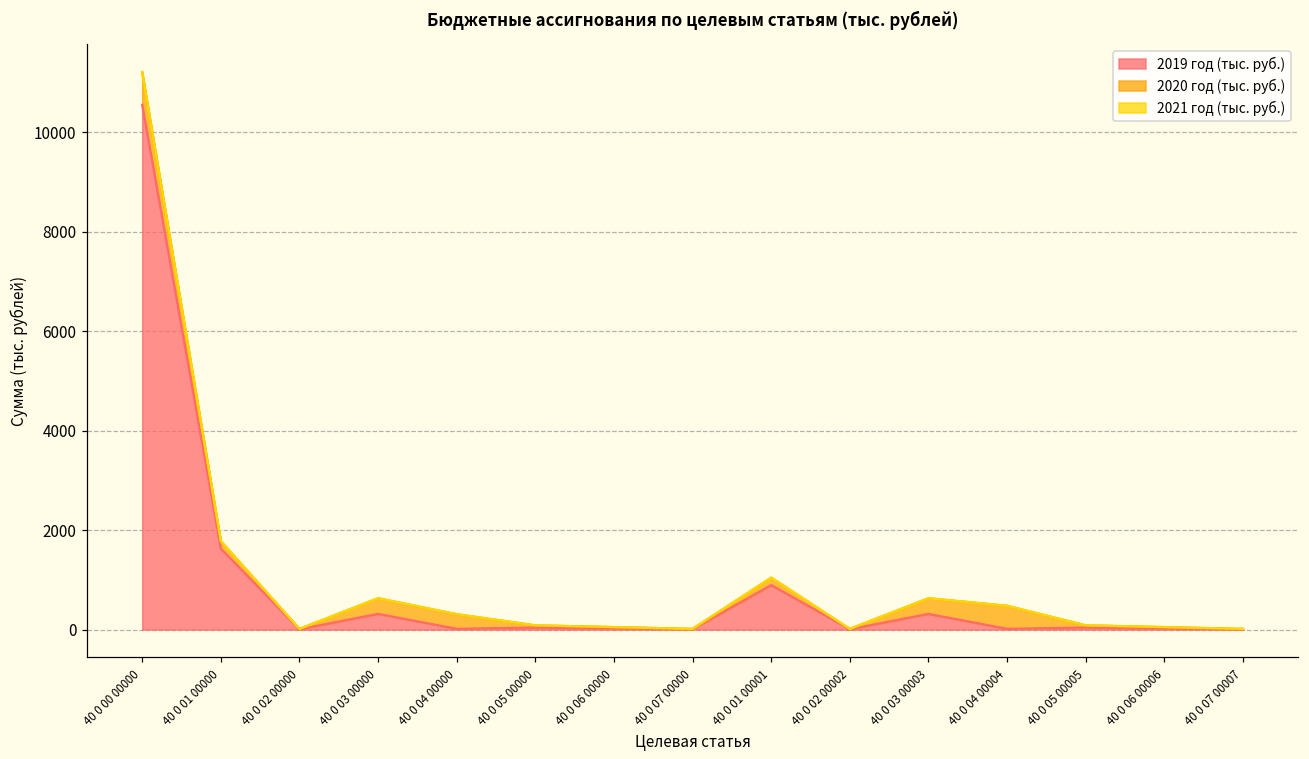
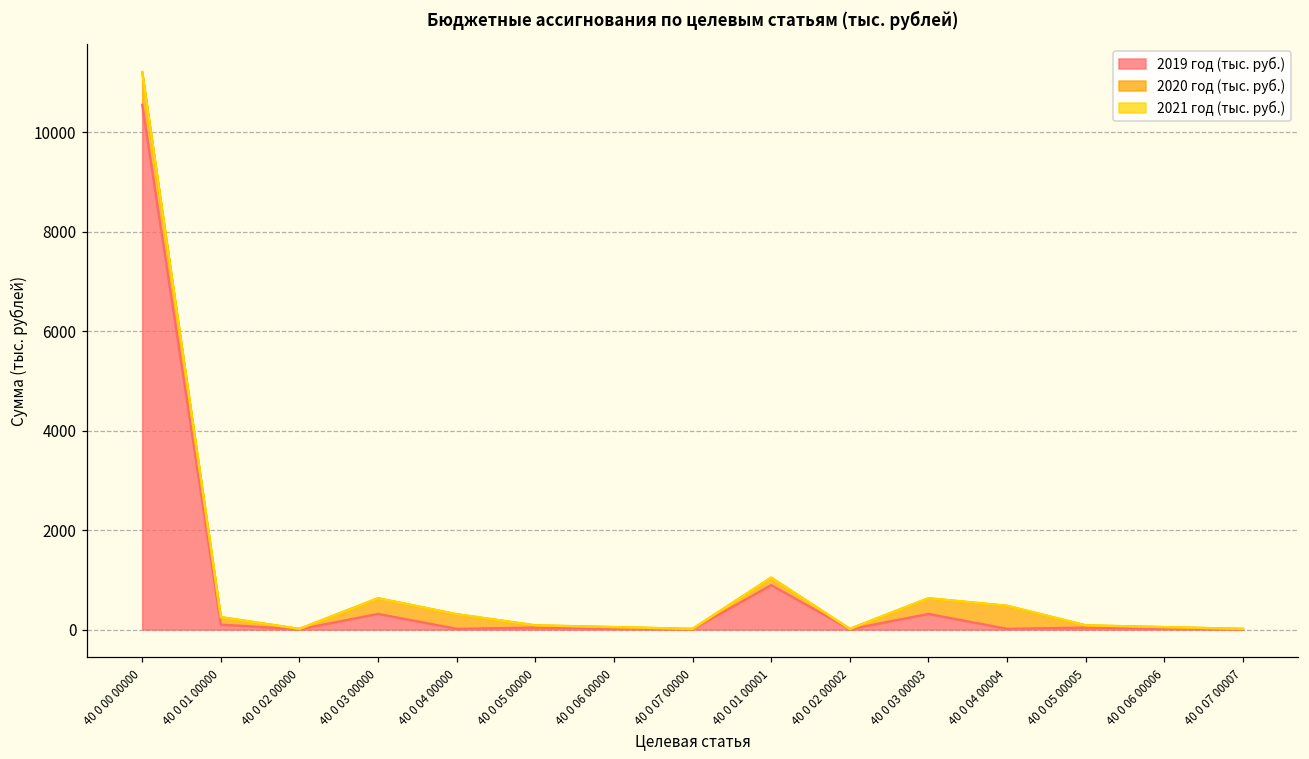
2019 год (тыс. руб.), 40 0 01 00000: 1600 -> 100
